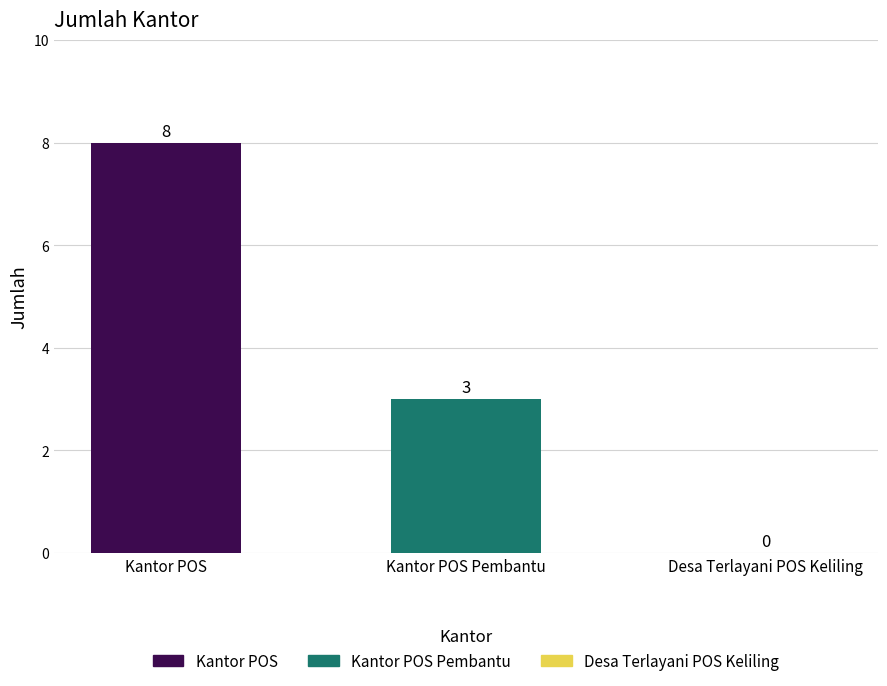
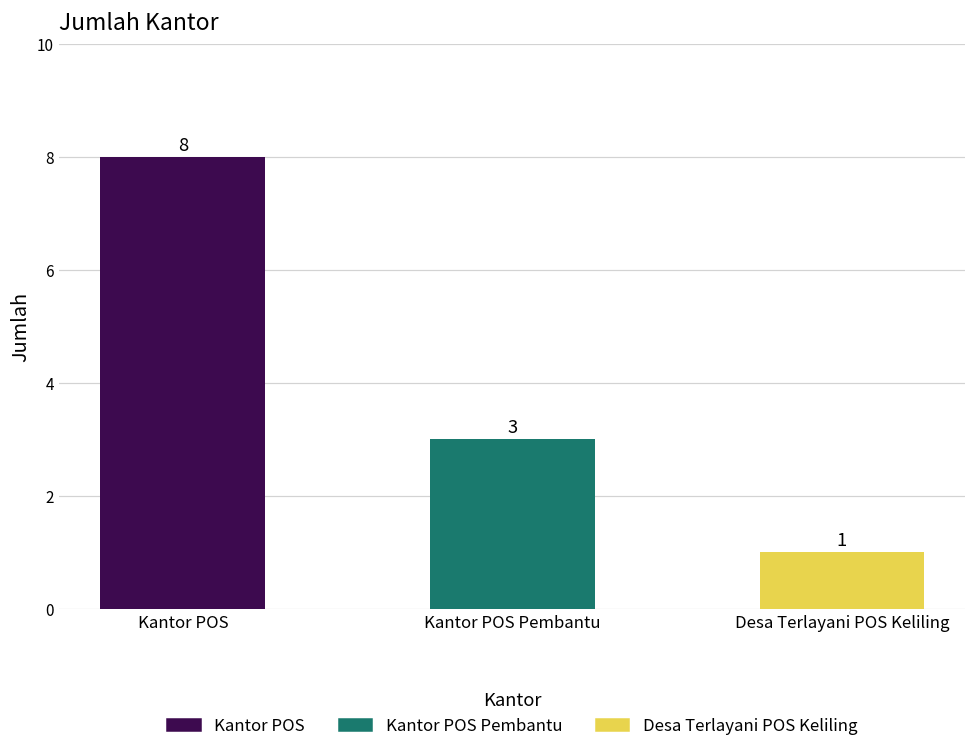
Desa Terlayani POS Keliling: 0 -> 1
